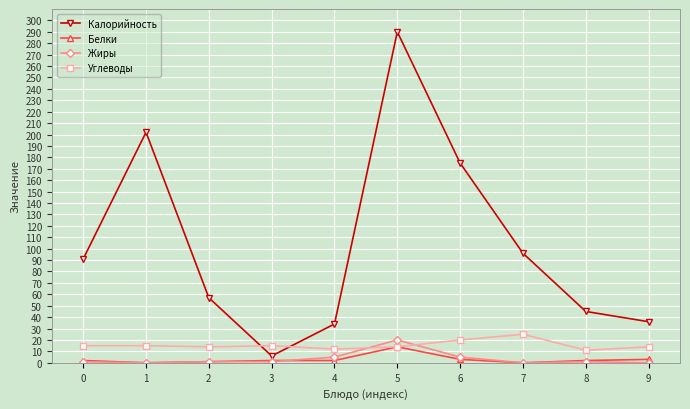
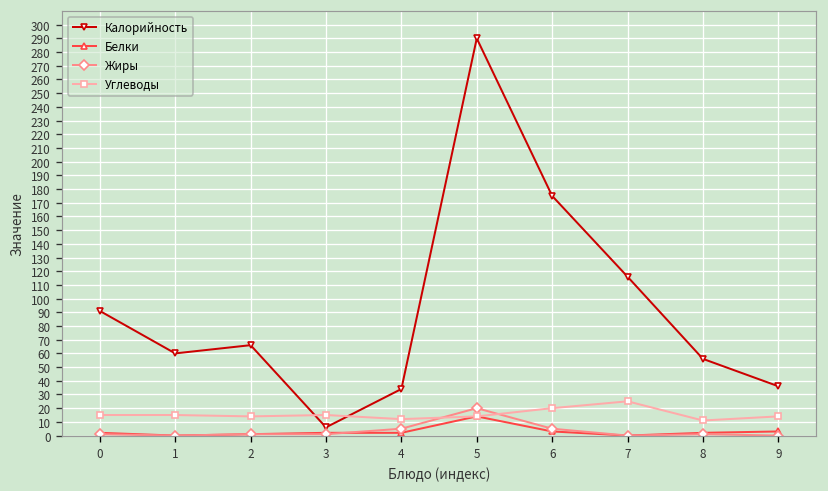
Калорийность, 1: 202 -> 60
Калорийность, 2: 57 -> 66
Калорийность, 7: 96 -> 116
Калорийность, 8: 45 -> 56
